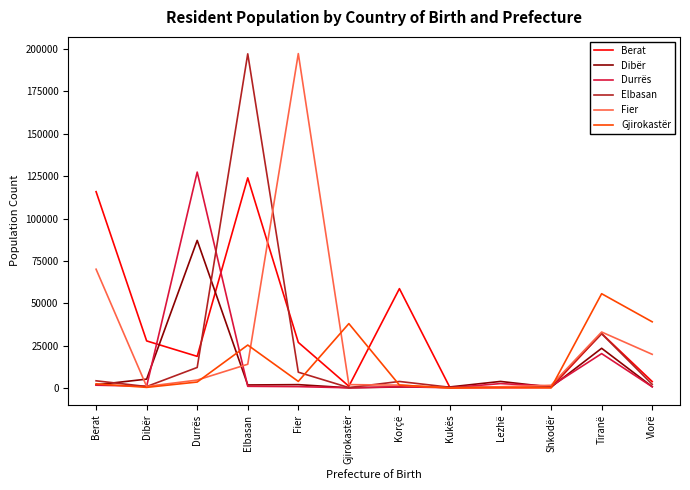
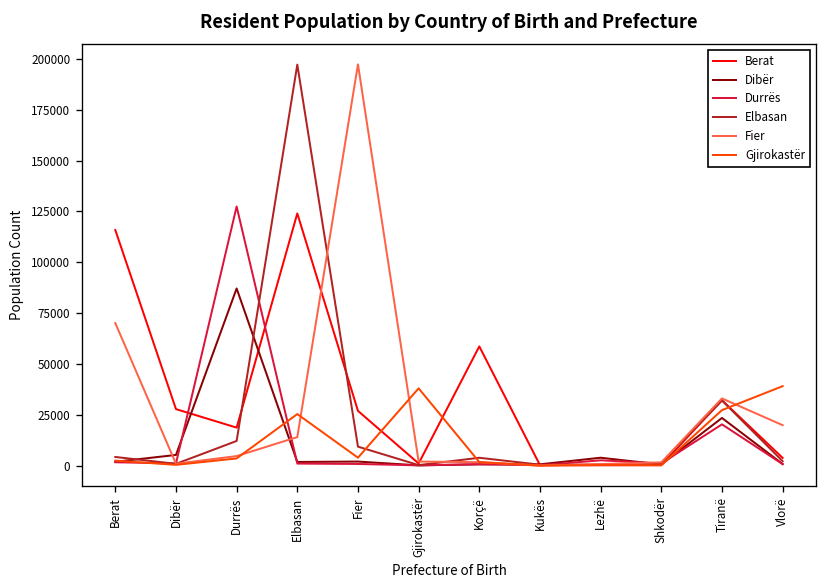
Gjirokastër, Tiranë: 56000 -> 27000
